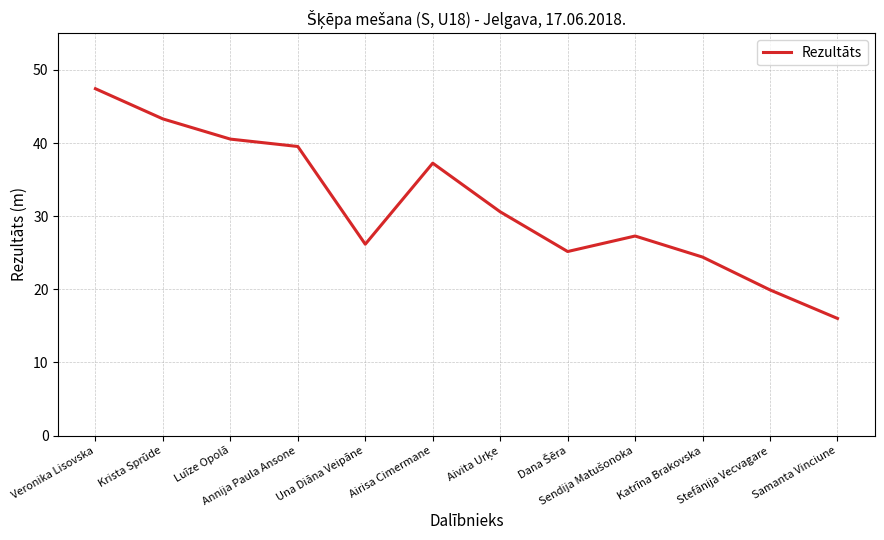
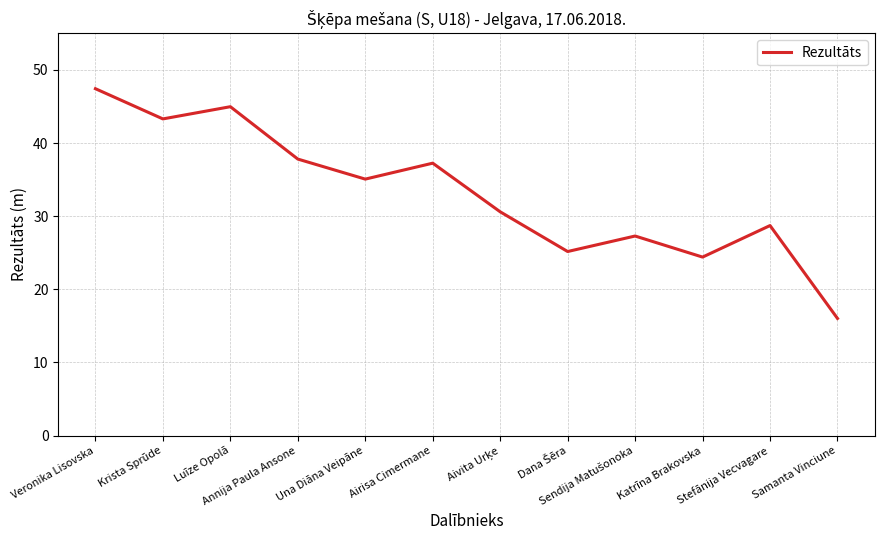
Luīze Opolā: 41 -> 45
Annija Paula Ansone: 40 -> 38
Una Diāna Veipāne: 26 -> 35
Stefānija Vecvagare: 20 -> 29
